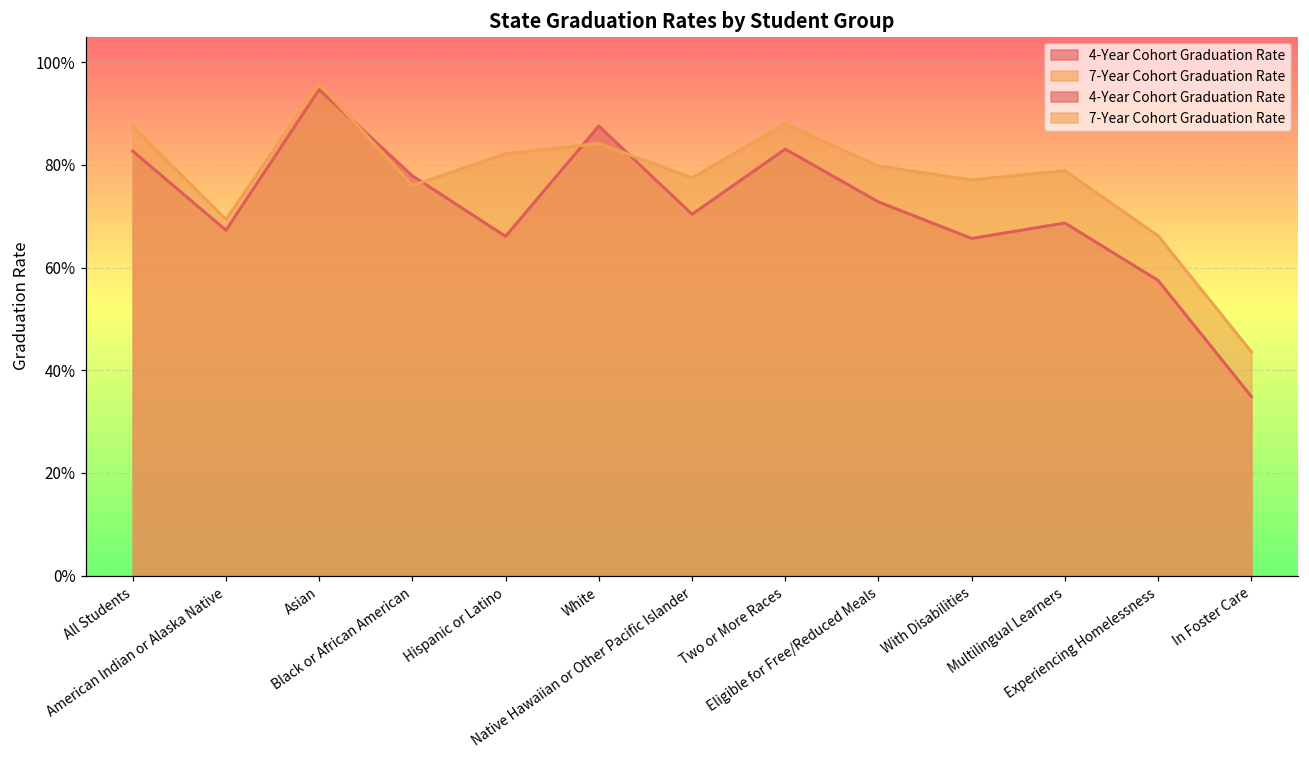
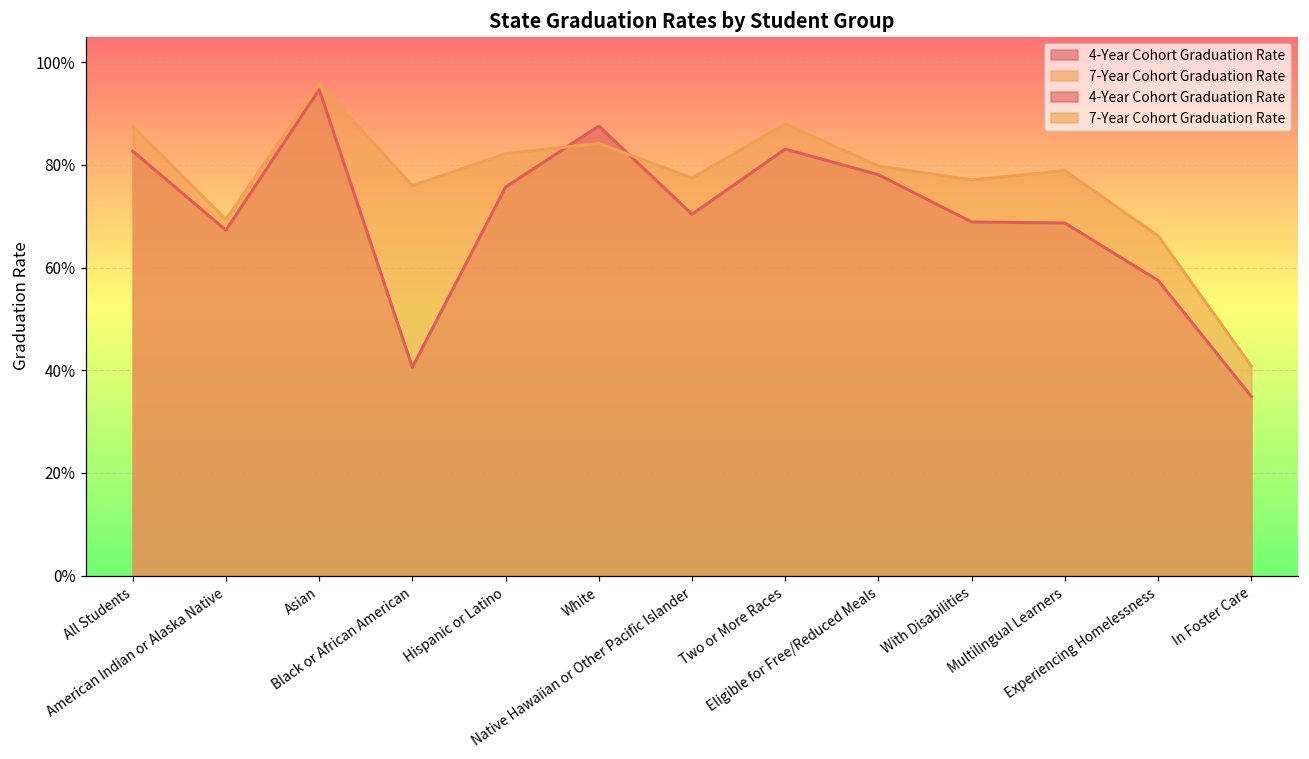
4-Year Cohort Graduation Rate, Black or African American: 78% -> 41%
4-Year Cohort Graduation Rate, Hispanic or Latino: 66% -> 76%
4-Year Cohort Graduation Rate, Eligible for Free/Reduced Meals: 73% -> 78%
4-Year Cohort Graduation Rate, With Disabilities: 66% -> 69%
7-Year Cohort Graduation Rate, In Foster Care: 44% -> 41%
